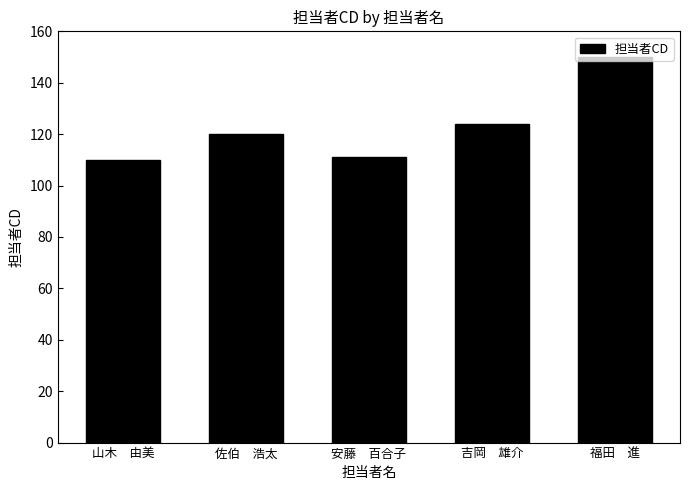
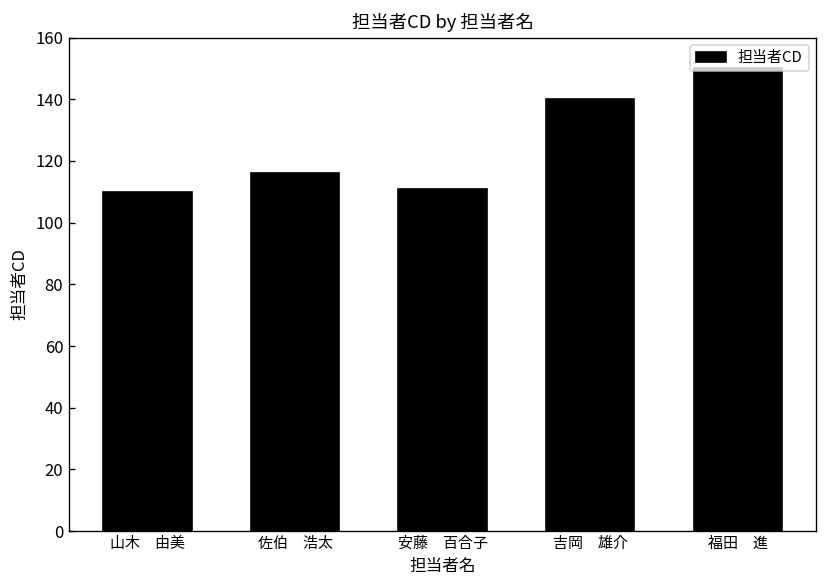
佐伯 浩太: 120 -> 116
吉岡 雄介: 124 -> 140
